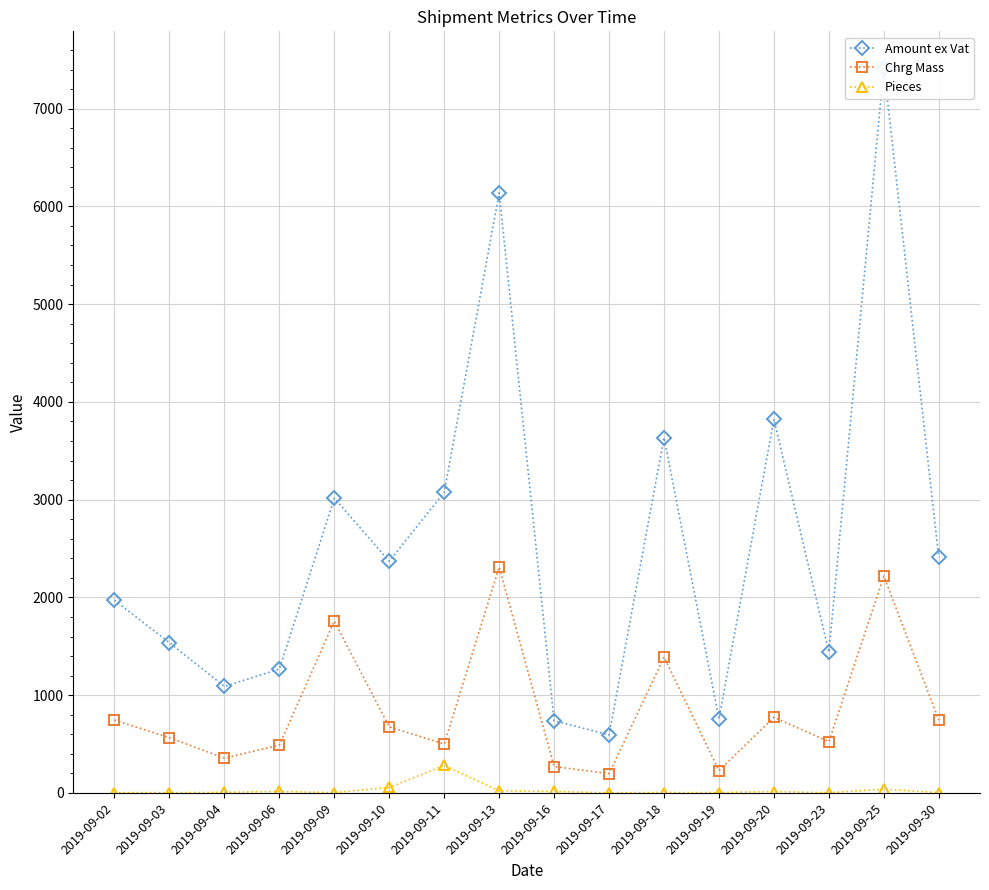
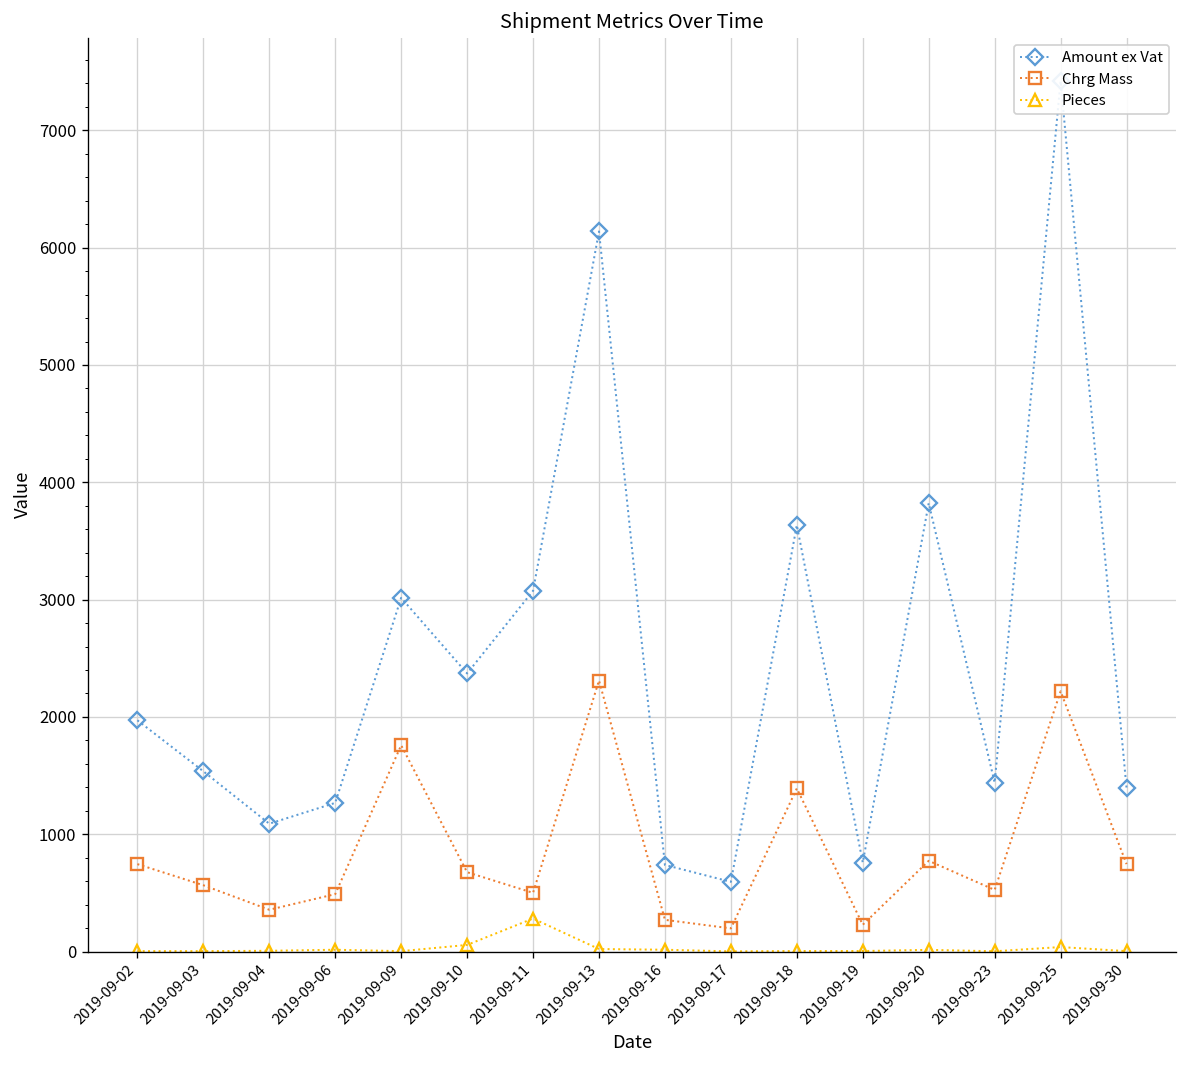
Amount ex Vat, 2019-09-30: 2400 -> 1400
